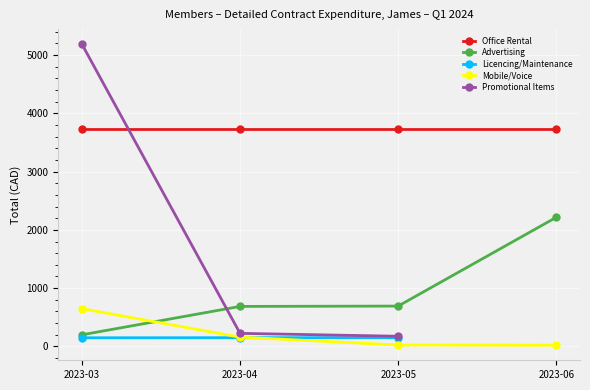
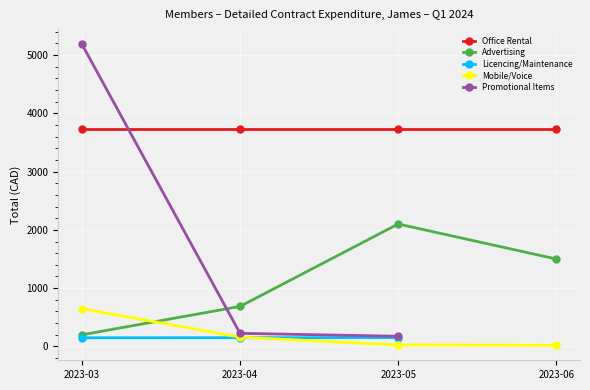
Advertising, 2023-05: 700 -> 2100
Advertising, 2023-06: 2200 -> 1500
